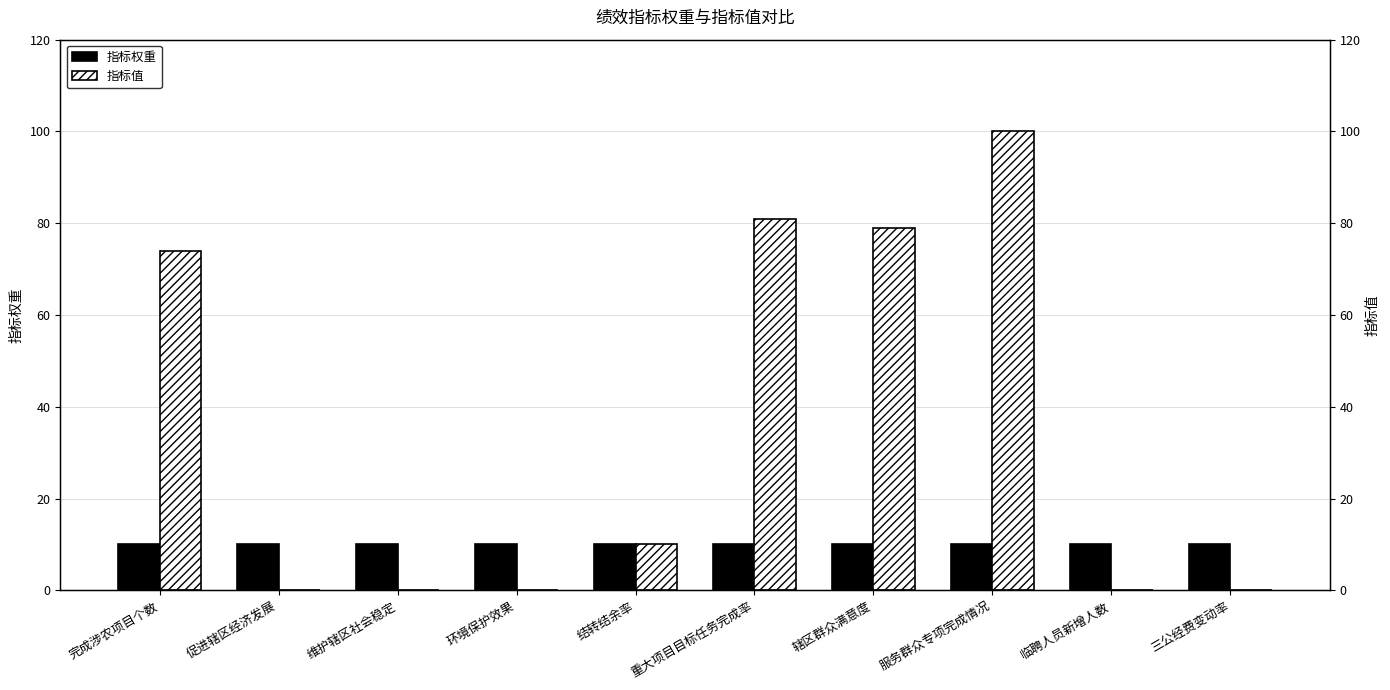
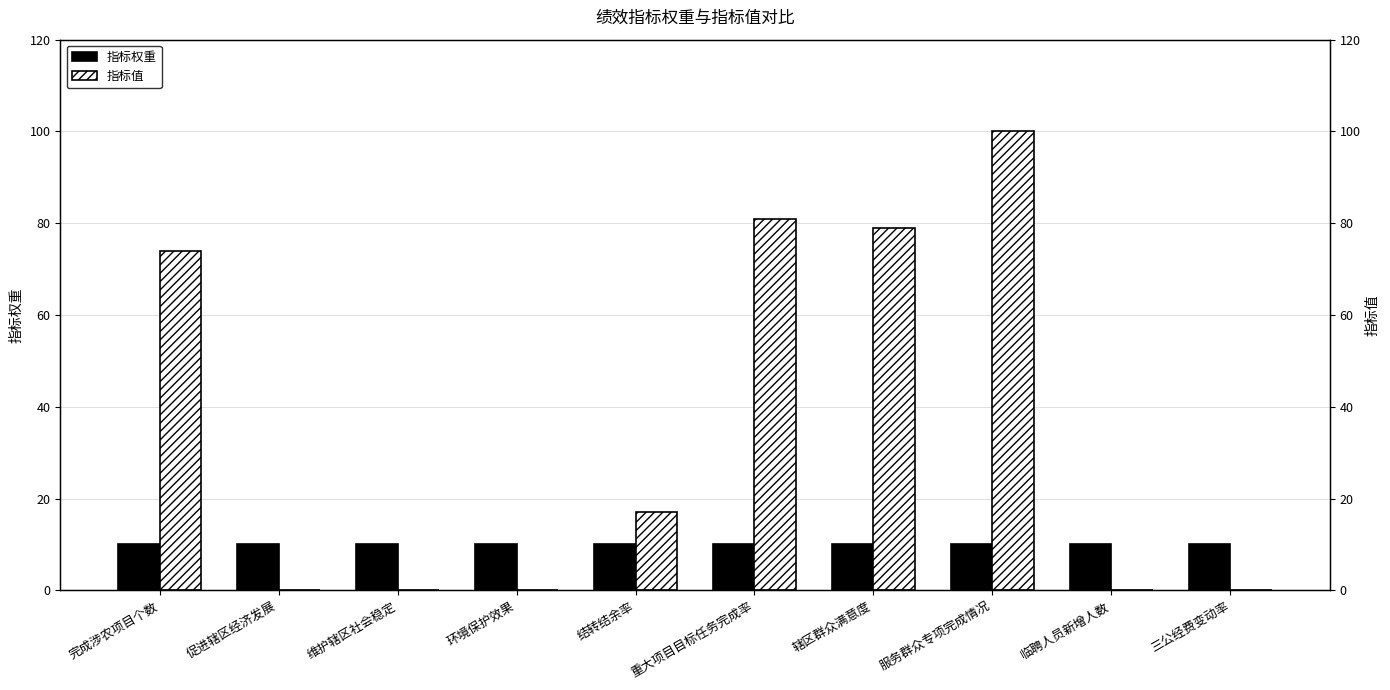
指标值, 结转结余率: 10 -> 17
